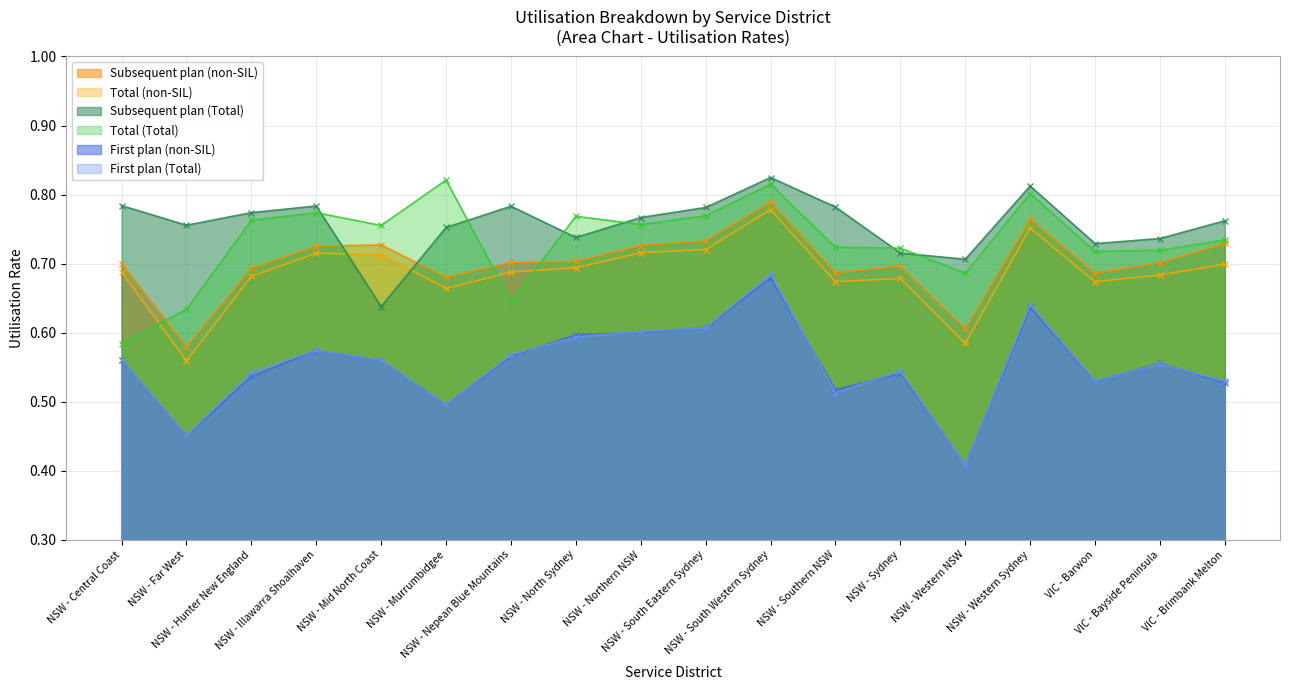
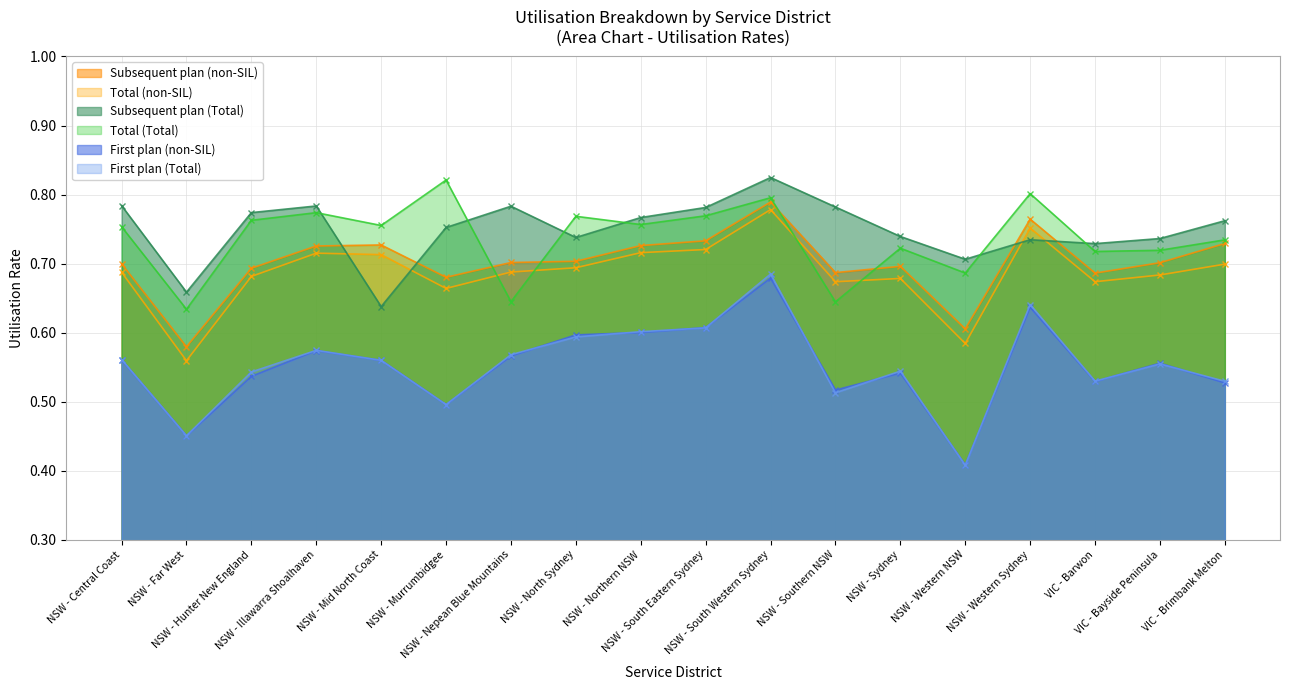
Total (Total), NSW - Central Coast: 0.58 -> 0.75
Subsequent plan (Total), NSW - Far West: 0.76 -> 0.66
Total (Total), NSW - South Western Sydney: 0.81 -> 0.80
Total (Total), NSW - Southern NSW: 0.72 -> 0.64
Subsequent plan (Total), NSW - Sydney: 0.72 -> 0.74
Subsequent plan (Total), NSW - Western Sydney: 0.81 -> 0.73
